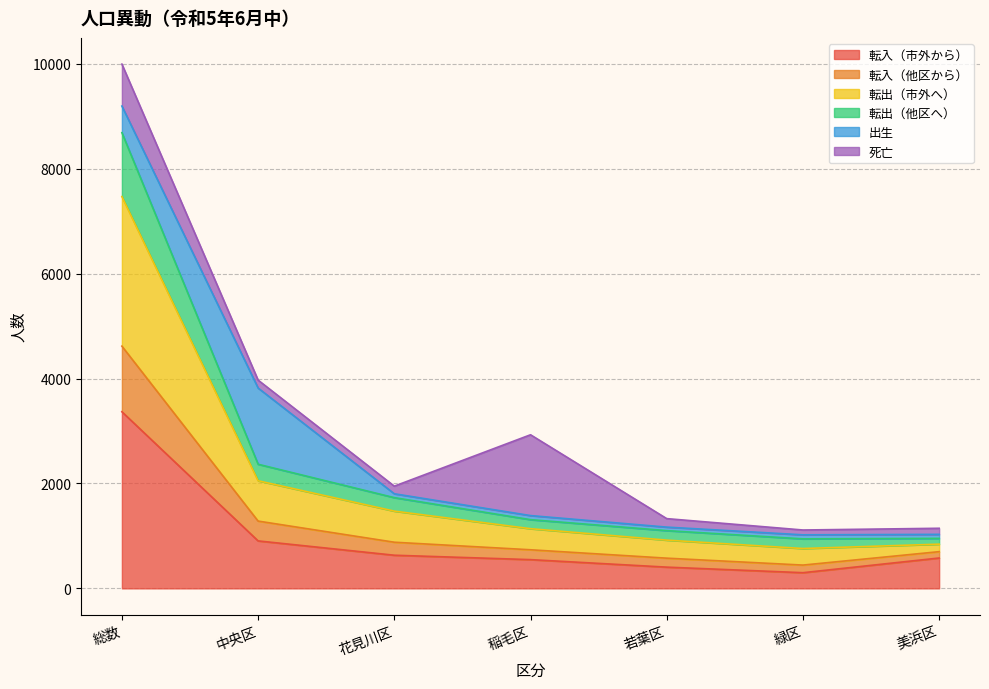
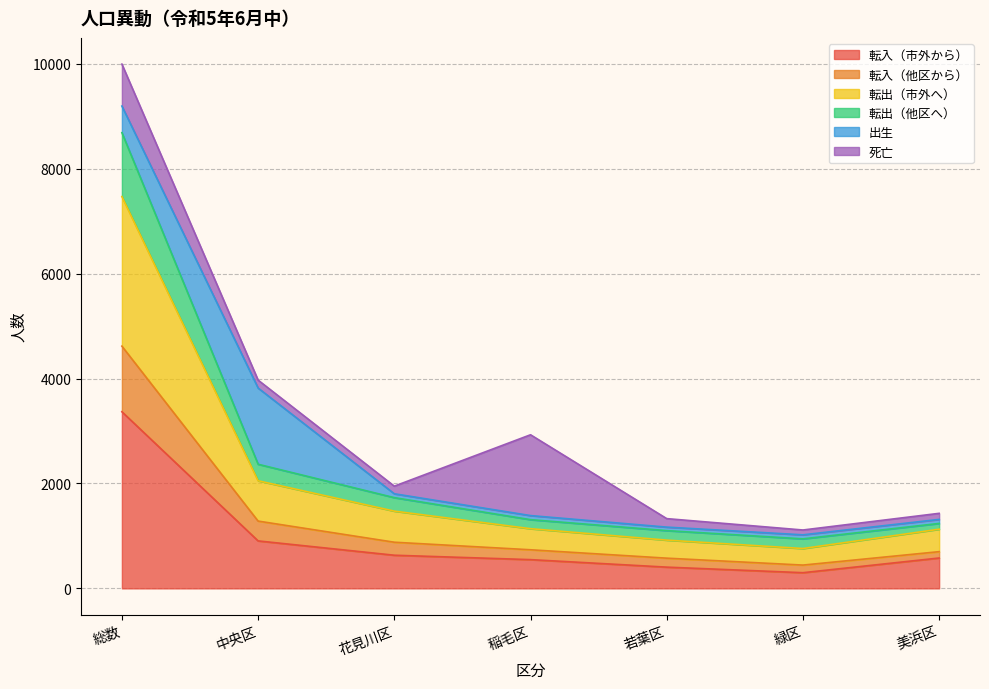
転出（市外へ）, 美浜区: 100 -> 400
